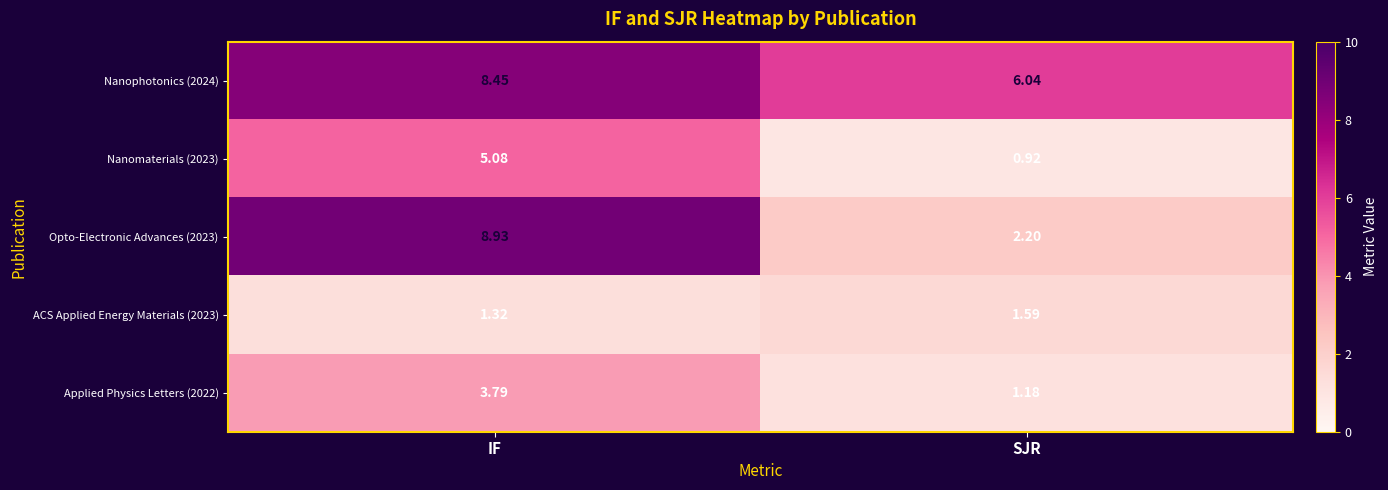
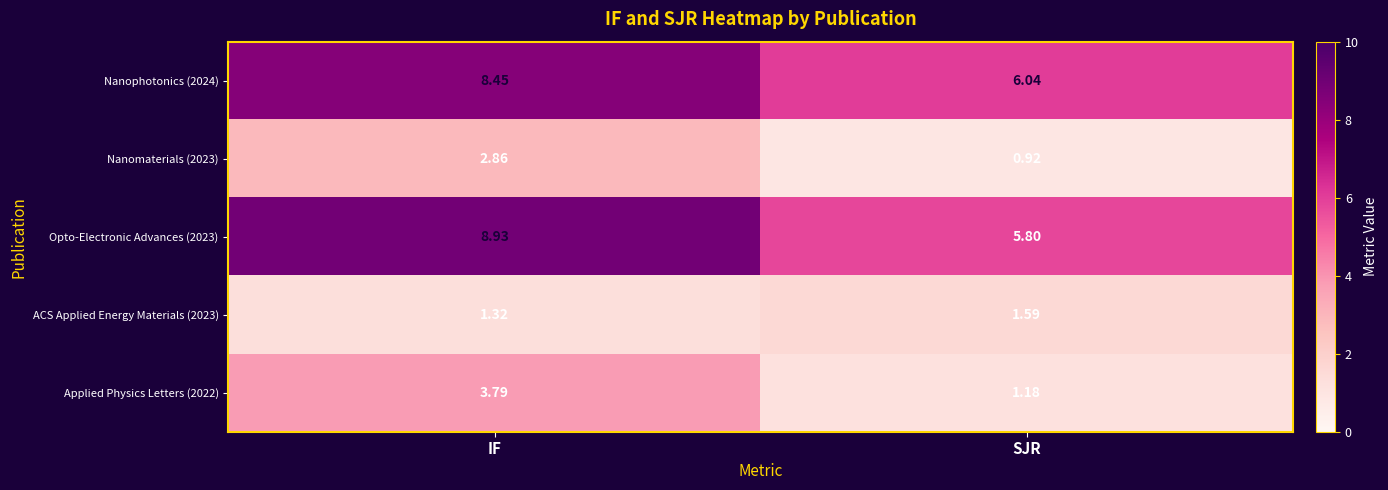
Nanomaterials (2023), IF: 5.08 -> 2.86
Opto-Electronic Advances (2023), SJR: 2.20 -> 5.80
